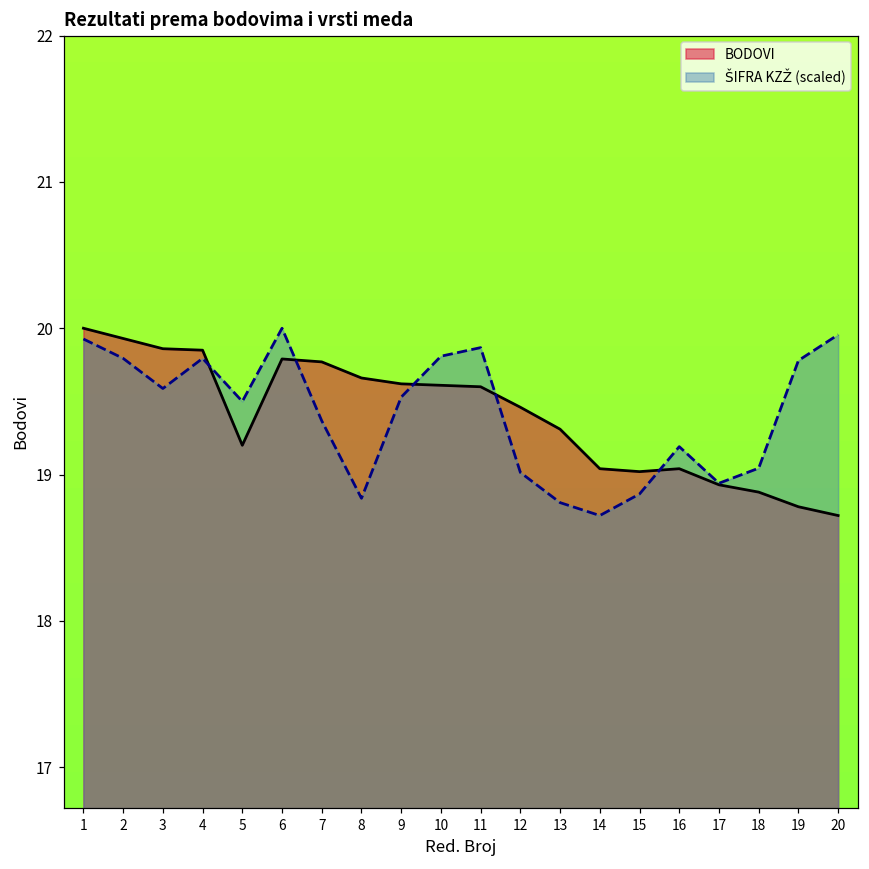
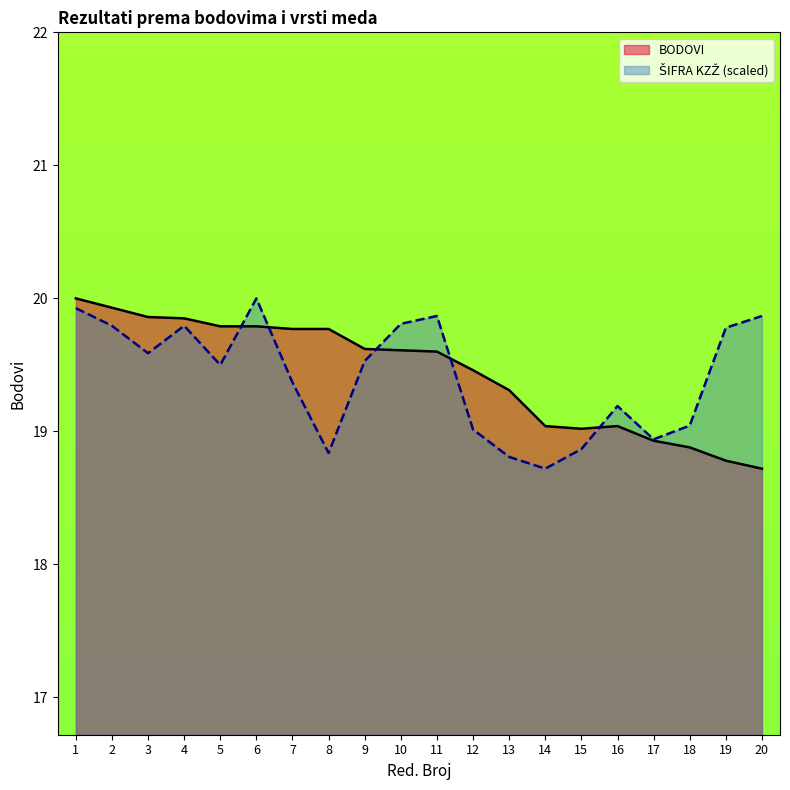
BODOVI, 5: 19.20 -> 19.79
BODOVI, 8: 19.66 -> 19.77
ŠIFRA KZŽ (scaled), 20: 19.96 -> 19.87
